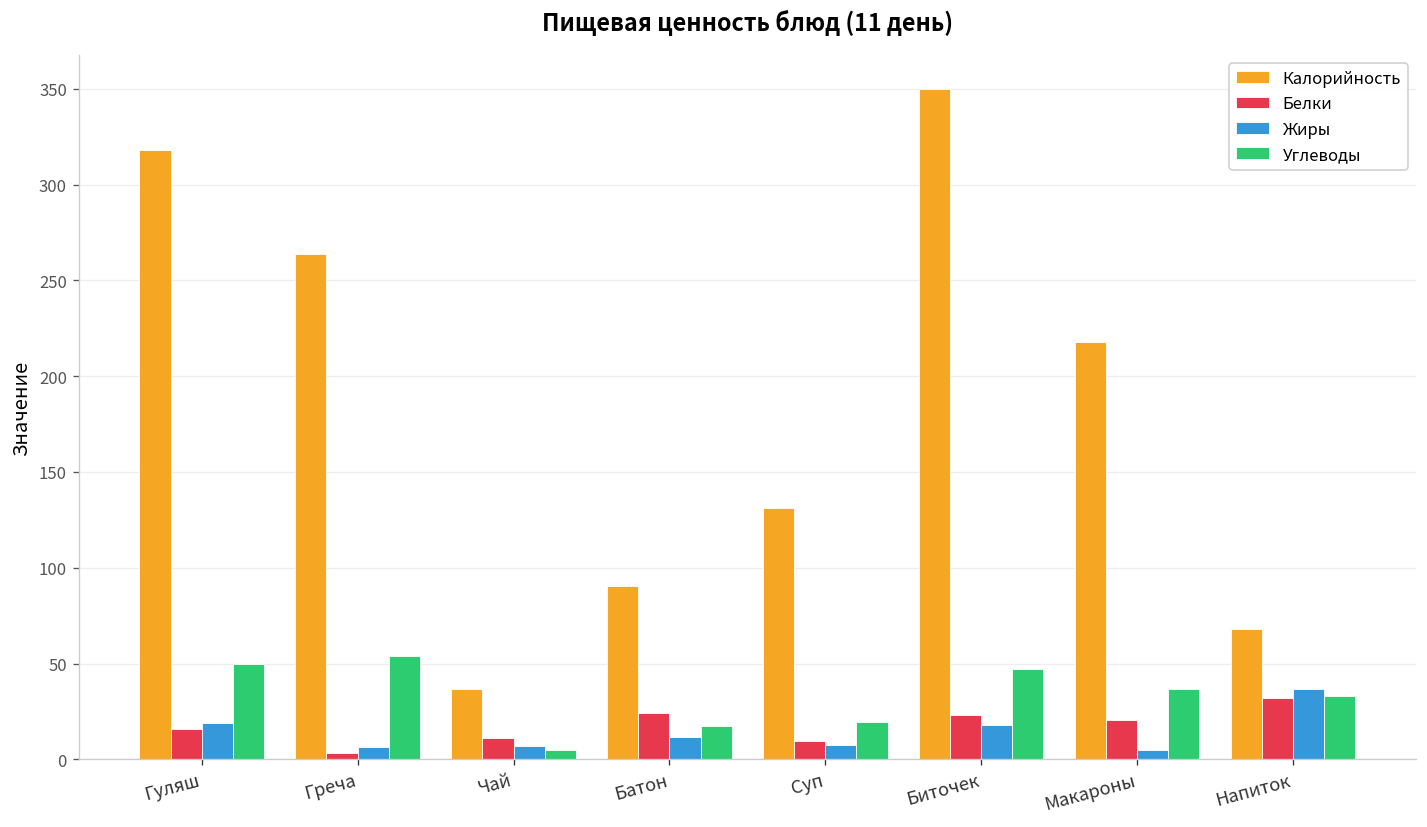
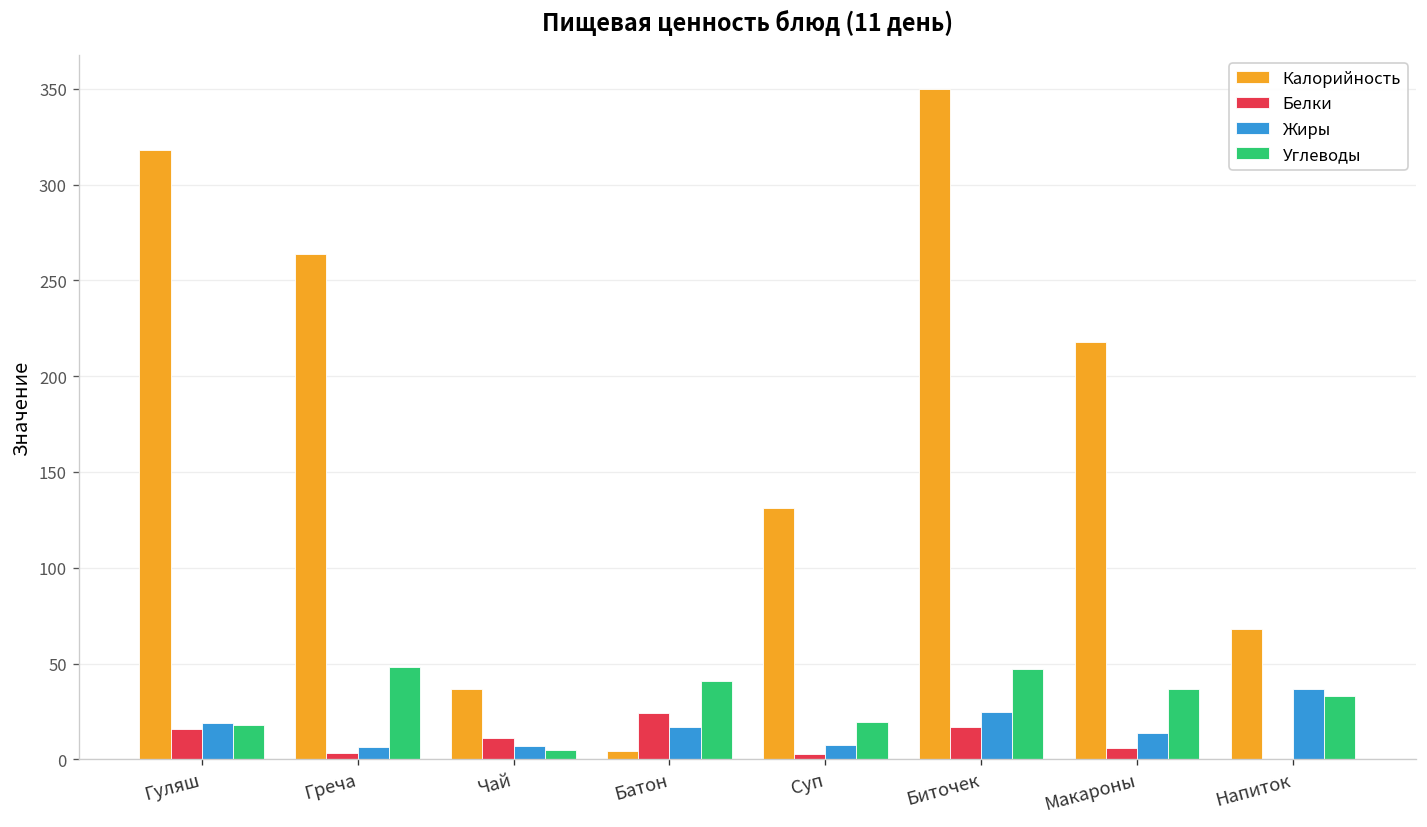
Углеводы, Гуляш: 50 -> 18
Углеводы, Греча: 54 -> 48
Калорийность, Батон: 91 -> 4
Жиры, Батон: 12 -> 17
Углеводы, Батон: 18 -> 41
Белки, Суп: 10 -> 3
Белки, Биточек: 23 -> 17
Жиры, Биточек: 18 -> 25
Белки, Макароны: 21 -> 6
Жиры, Макароны: 5 -> 14
Белки, Напиток: 32 -> 0
